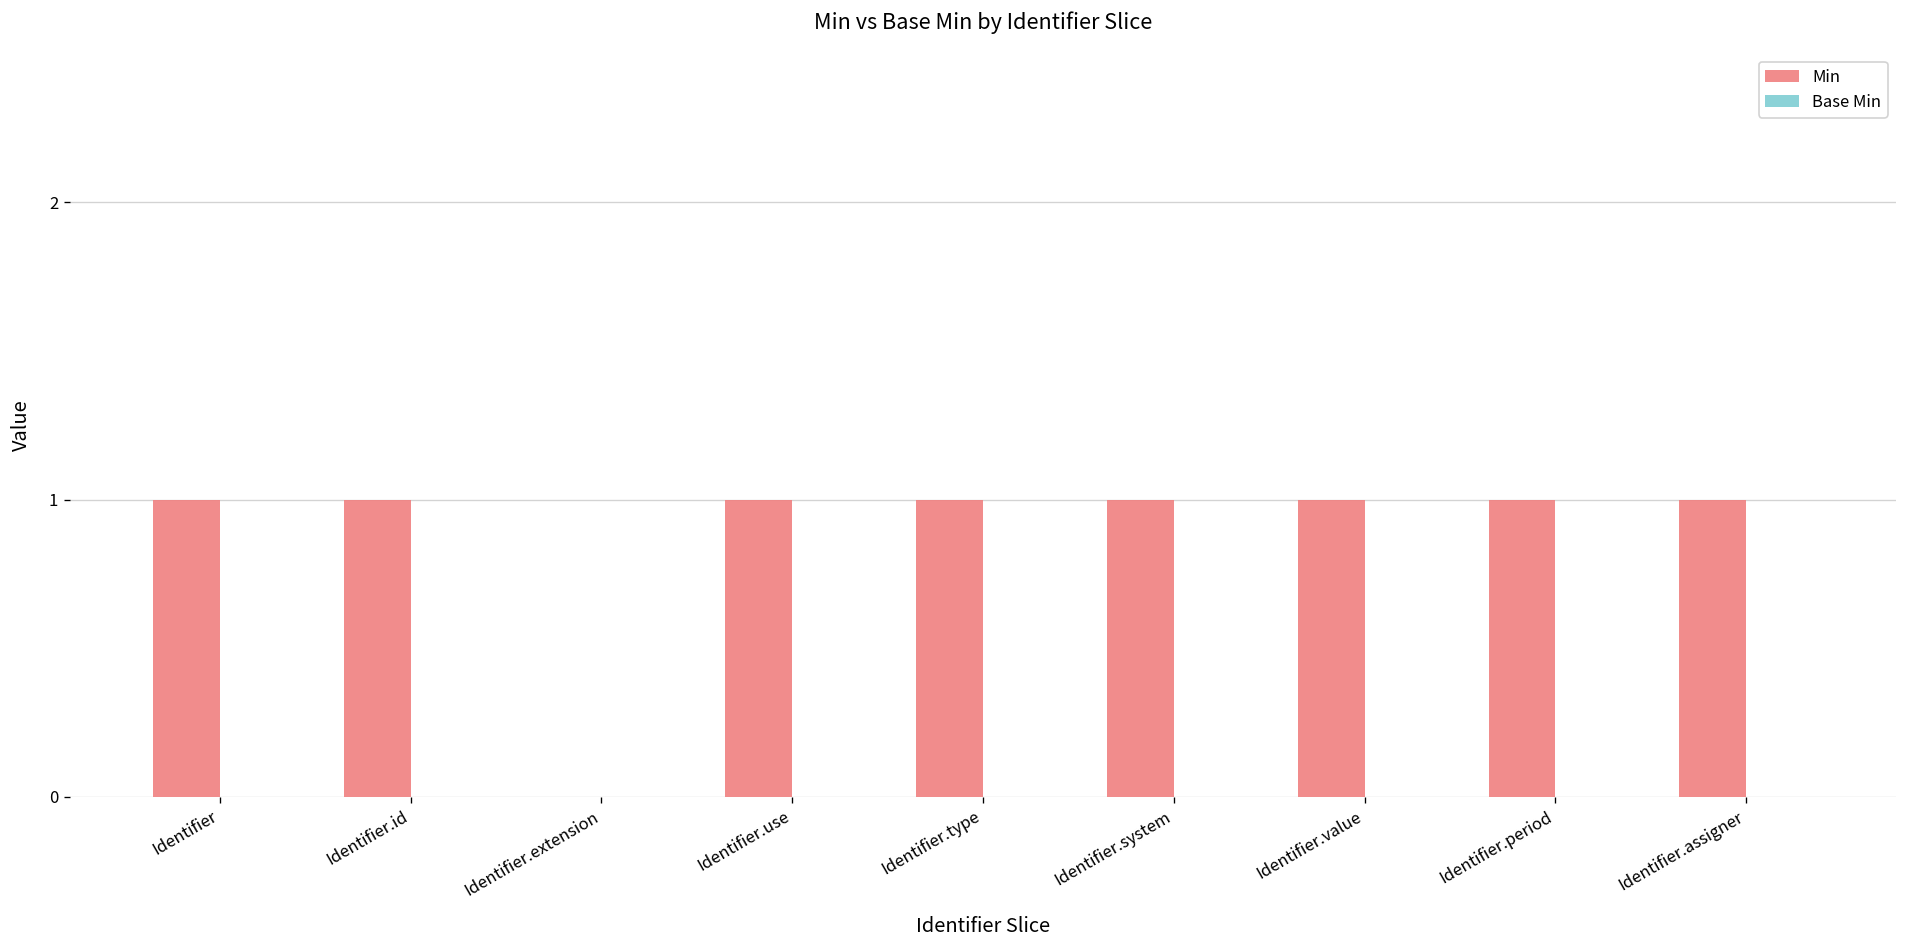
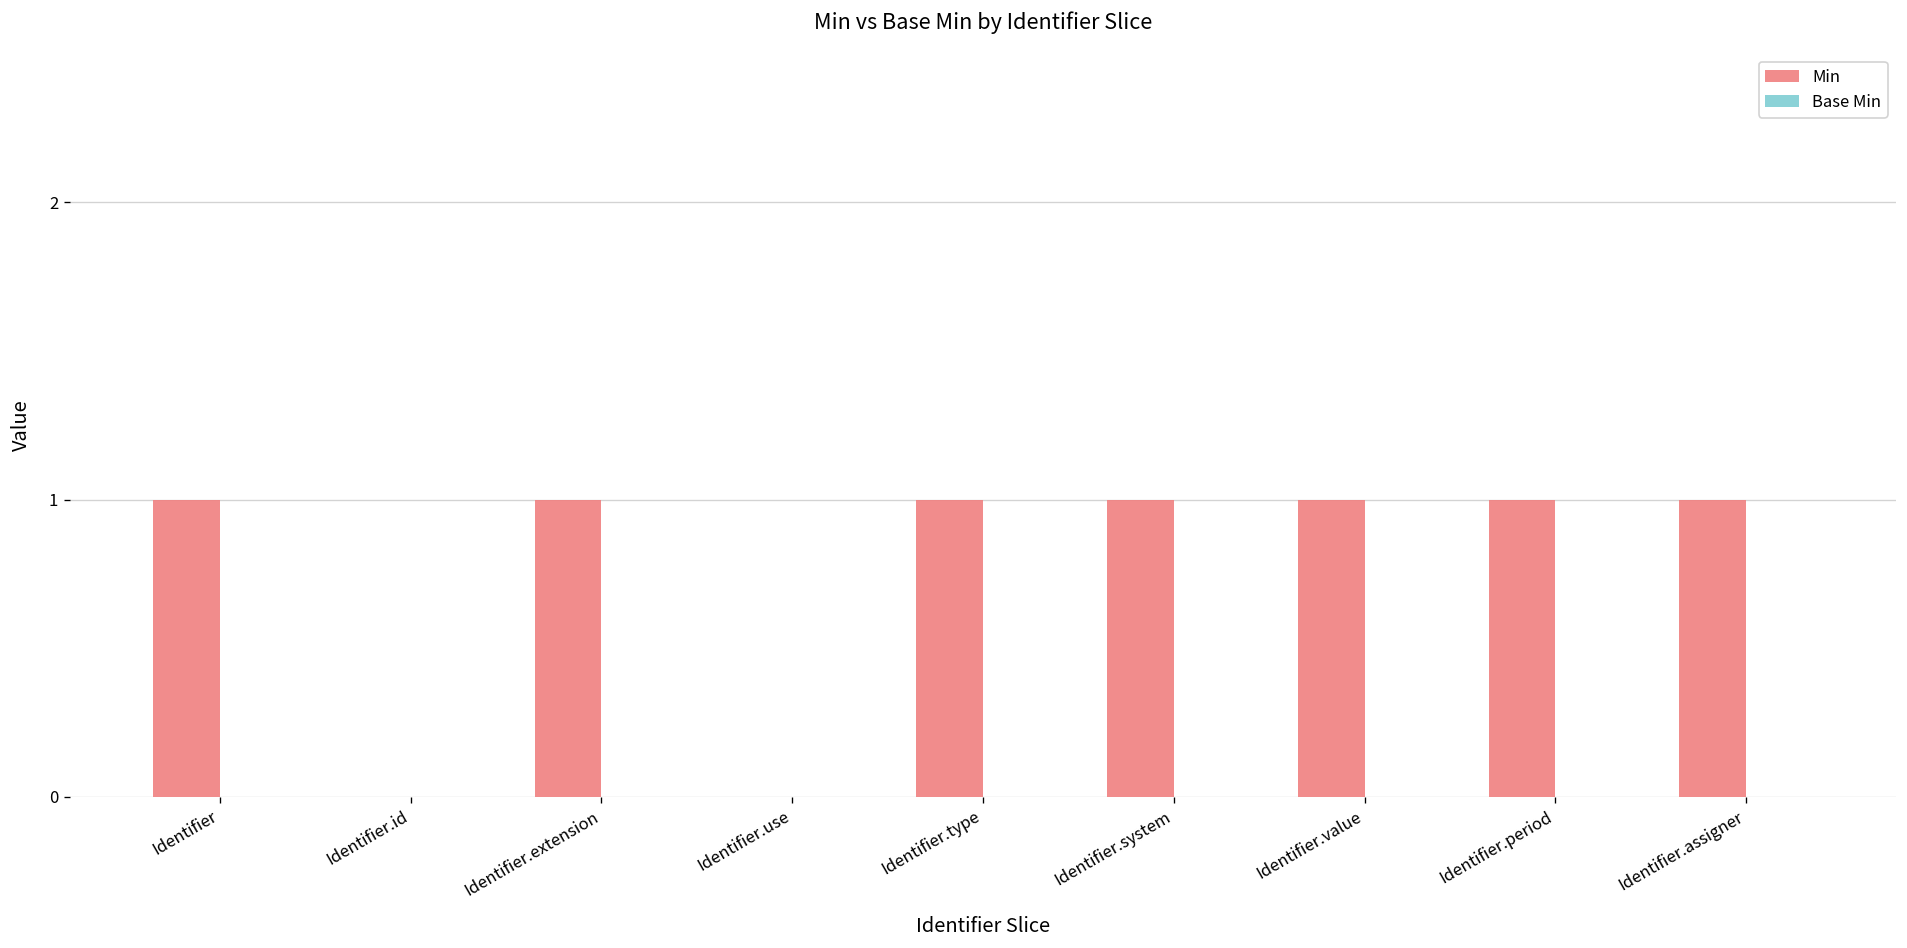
Min, Identifier.id: 1 -> 0
Min, Identifier.extension: 0 -> 1
Min, Identifier.use: 1 -> 0
